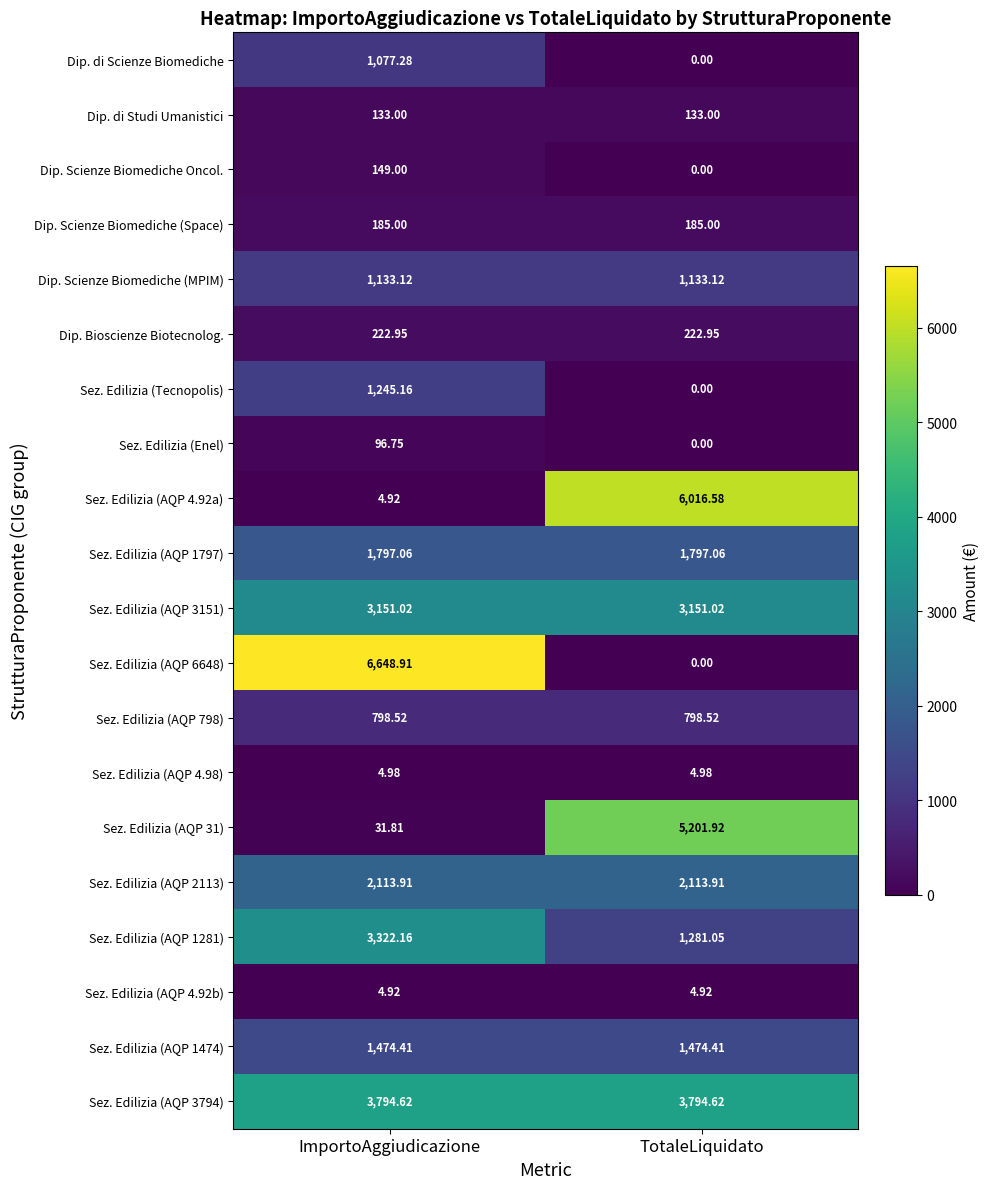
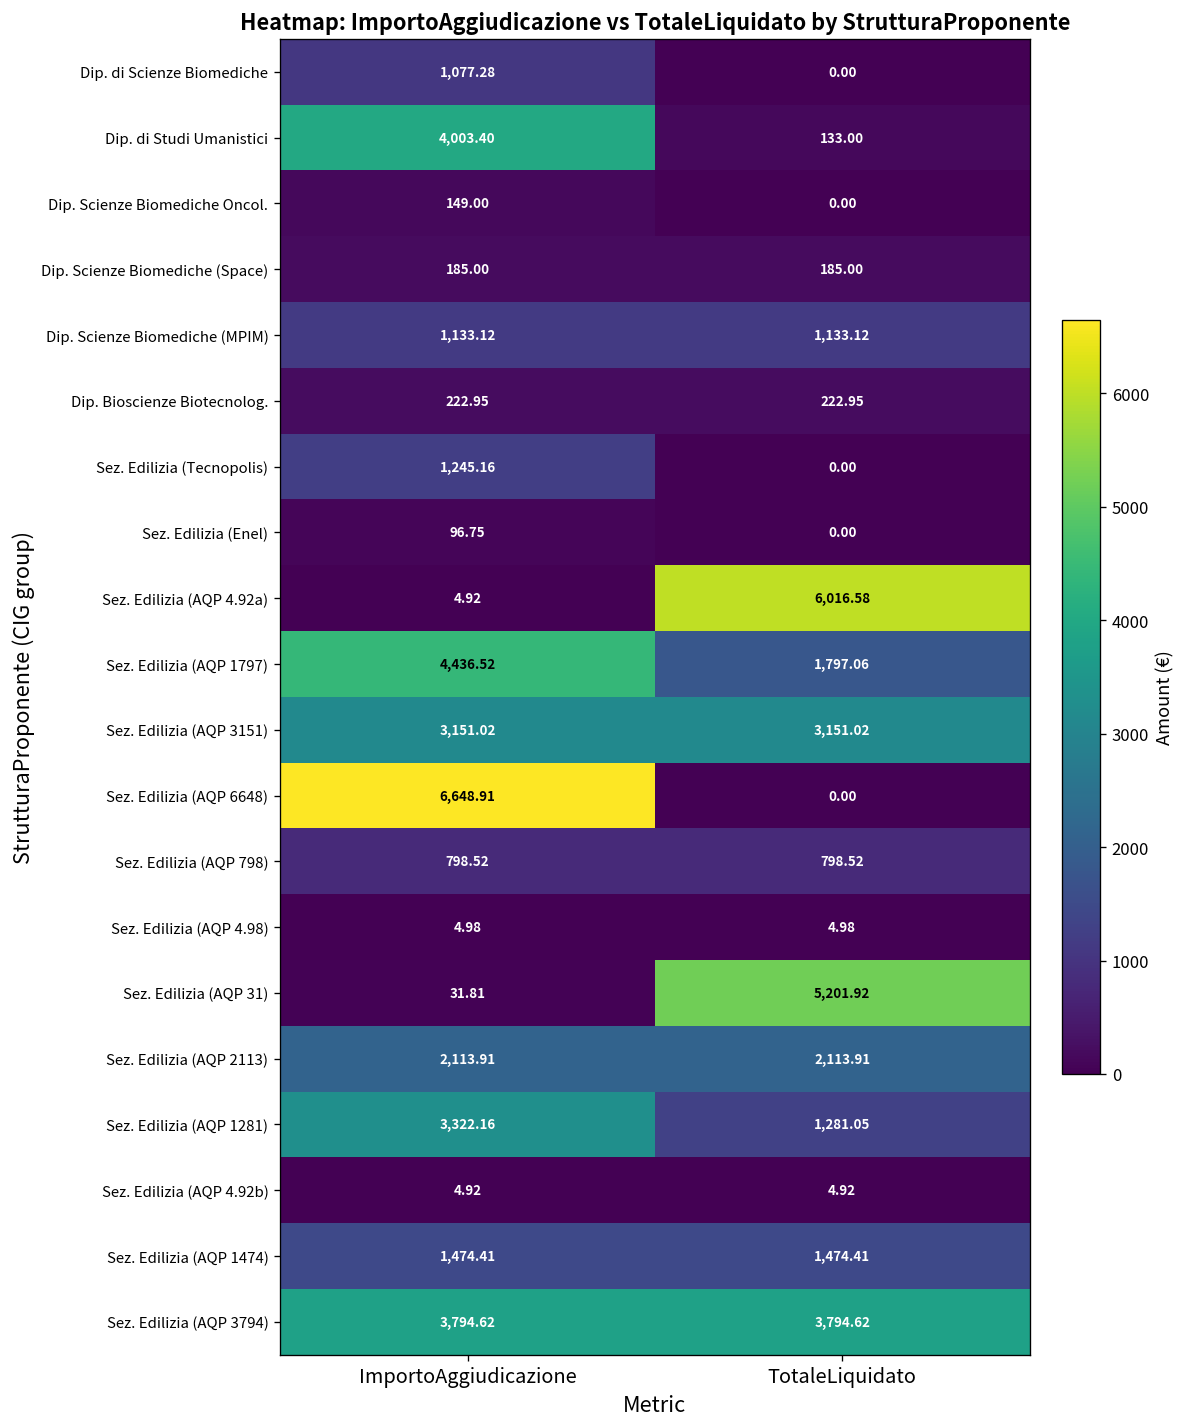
Dip. di Studi Umanistici, ImportoAggiudicazione: 133.00 -> 4,003.40
Sez. Edilizia (AQP 1797), ImportoAggiudicazione: 1,797.06 -> 4,436.52
